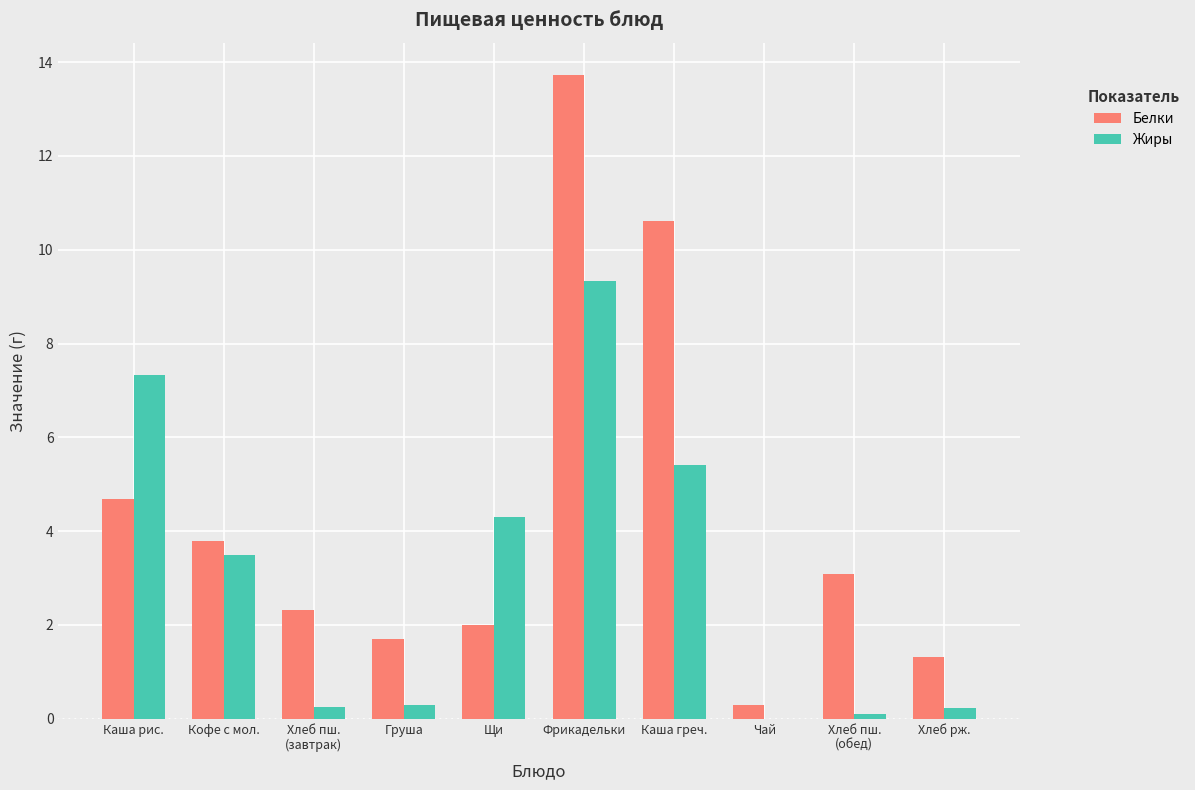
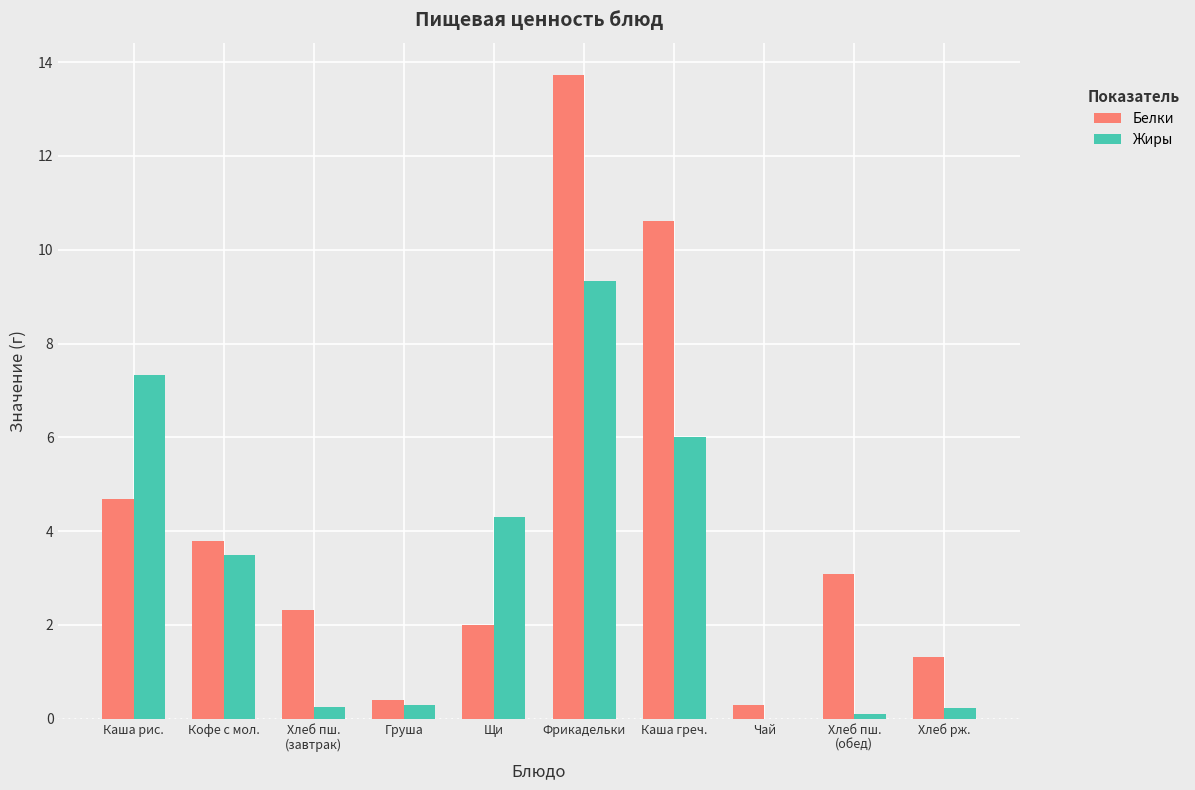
Белки, Груша: 1.7 -> 0.4
Жиры, Каша греч.: 5.4 -> 6.0
